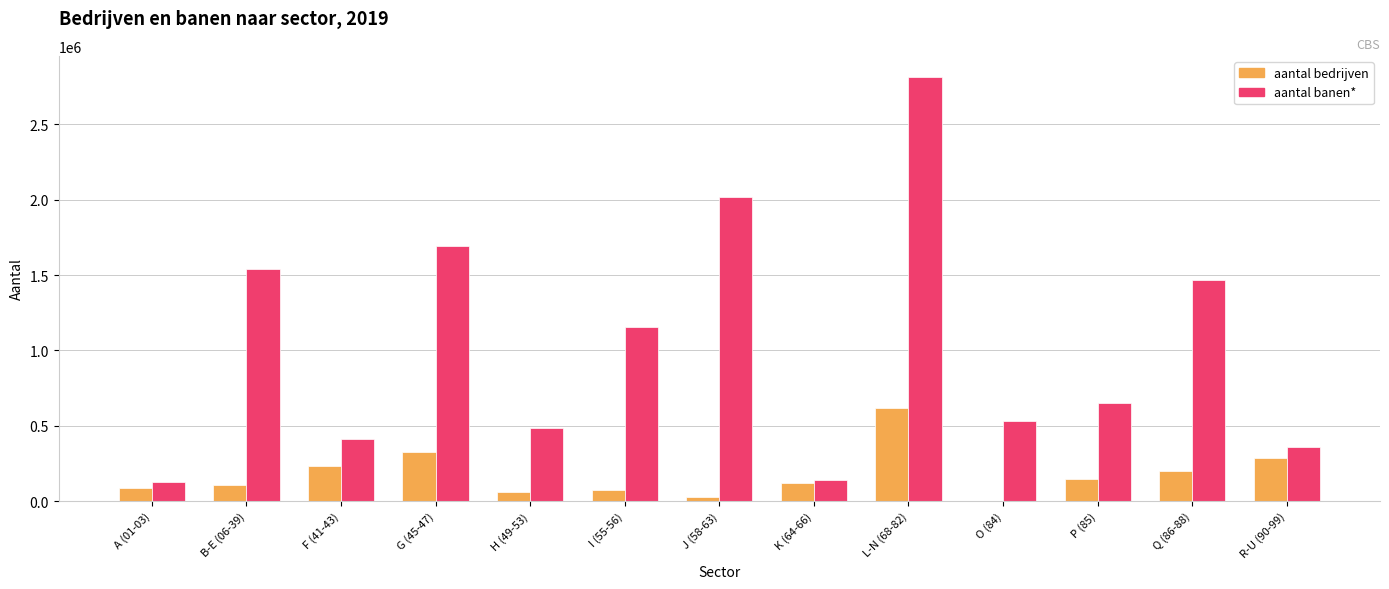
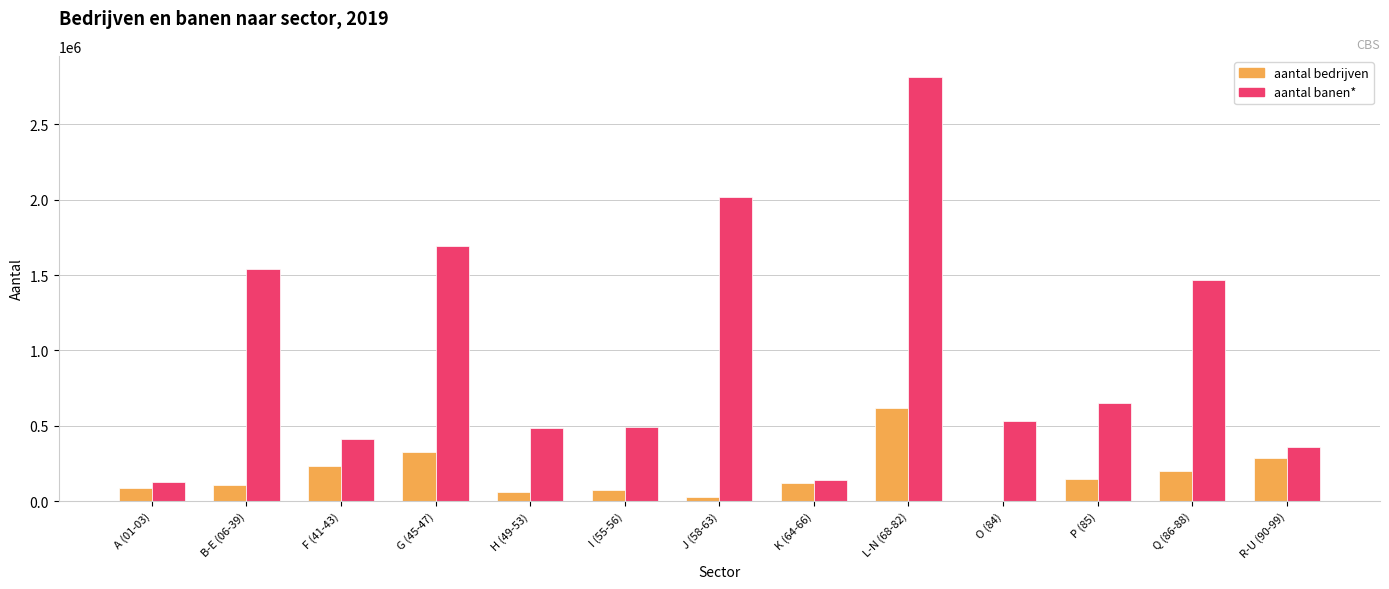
aantal banen*, I (55-56): 1150000 -> 490000
